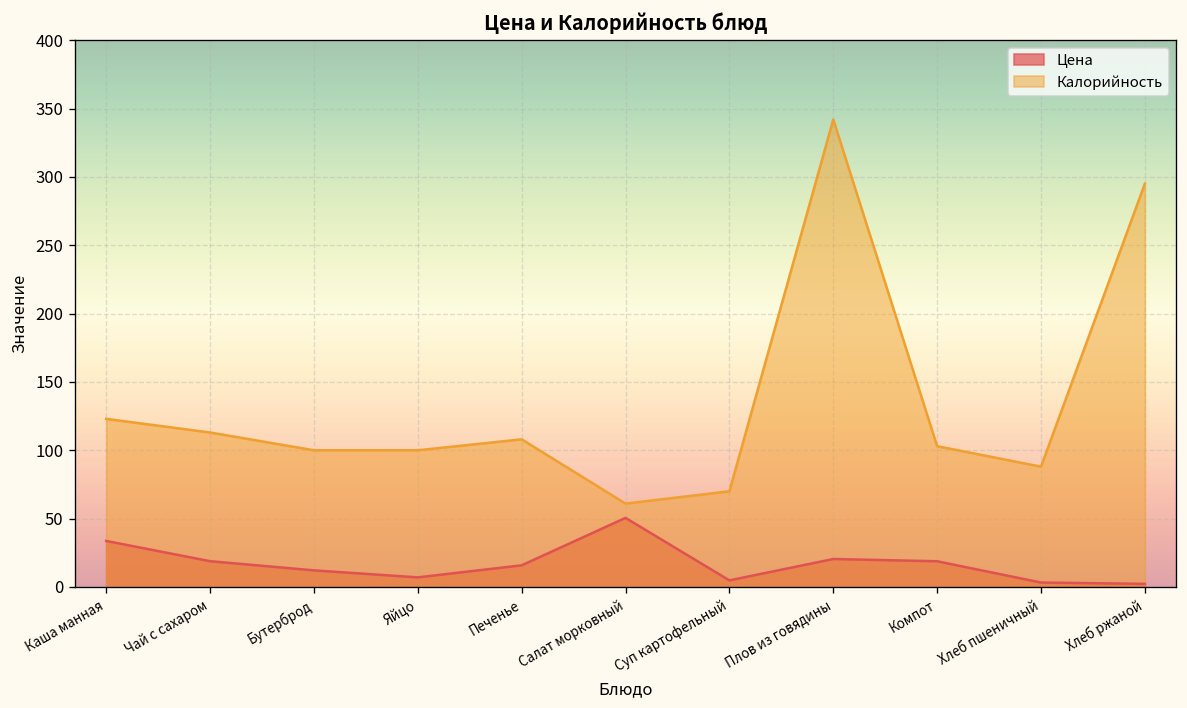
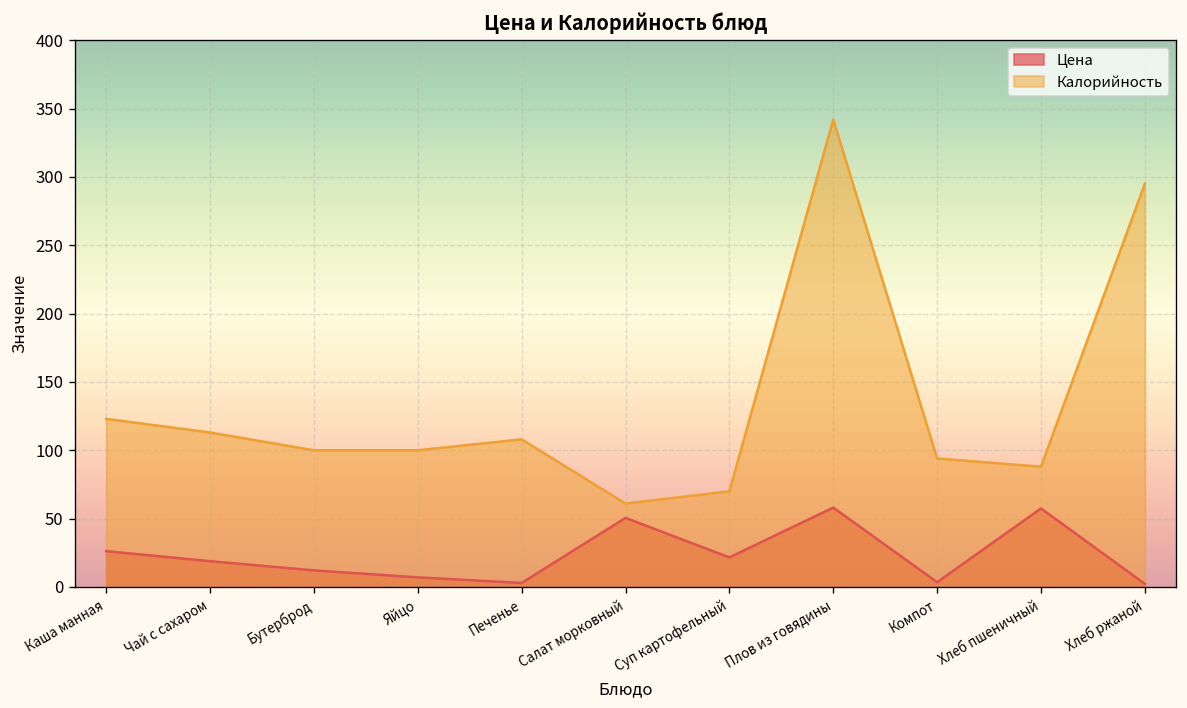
Цена, Каша манная: 34 -> 26
Цена, Печенье: 16 -> 3
Цена, Суп картофельный: 5 -> 22
Цена, Плов из говядины: 20 -> 58
Цена, Компот: 19 -> 3
Калорийность, Компот: 103 -> 94
Цена, Хлеб пшеничный: 3 -> 57
